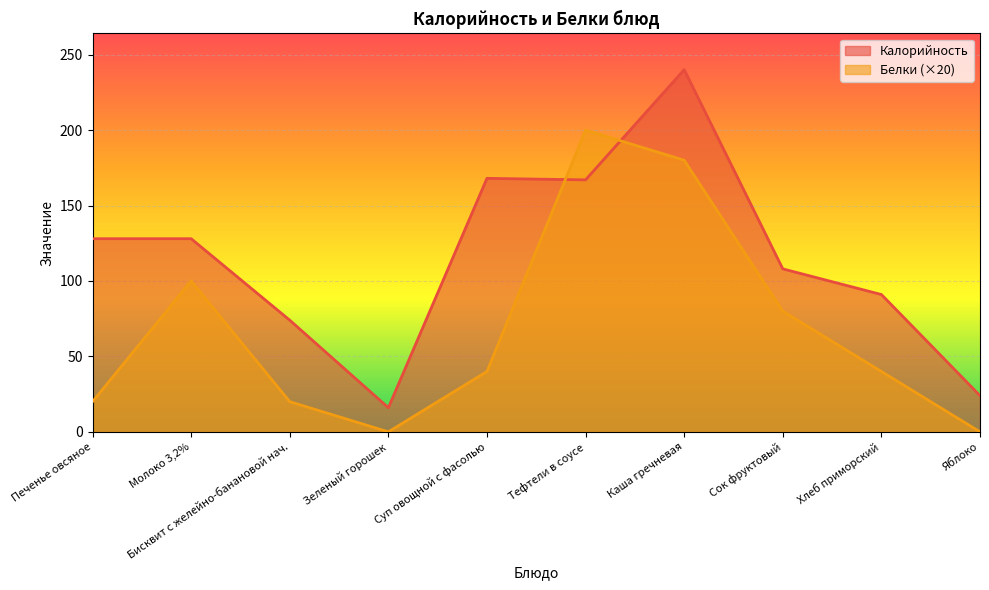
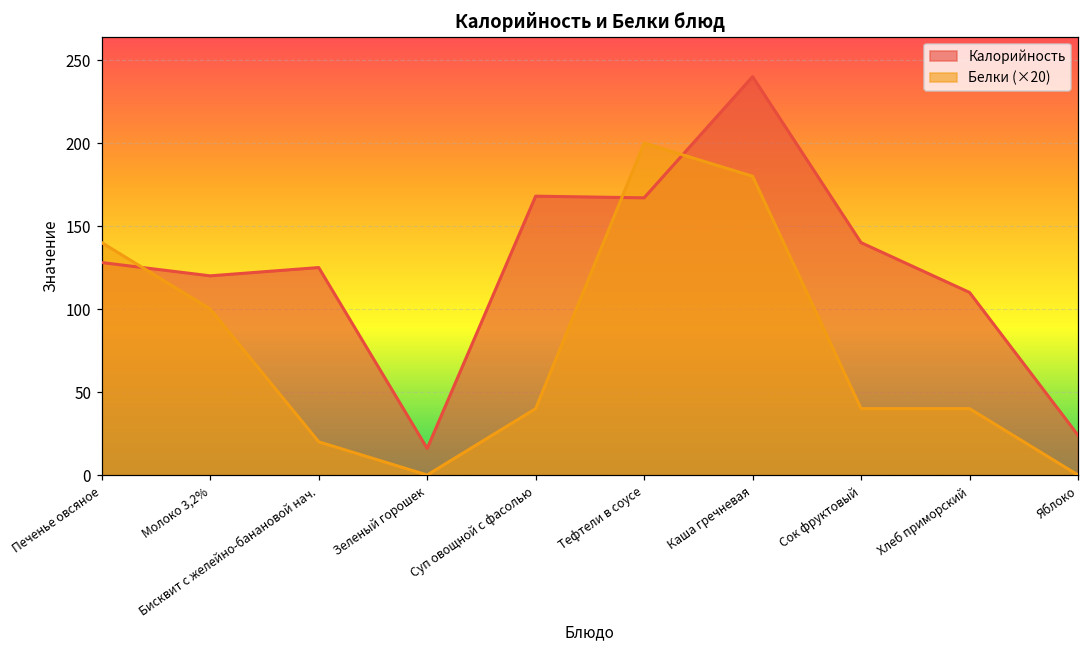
Белки (×20), Печенье овсяное: 20 -> 140
Калорийность, Молоко 3,2%: 128 -> 120
Калорийность, Бисквит с желейно-банановой нач.: 74 -> 125
Калорийность, Сок фруктовый: 108 -> 140
Белки (×20), Сок фруктовый: 80 -> 40
Калорийность, Хлеб приморский: 91 -> 110
